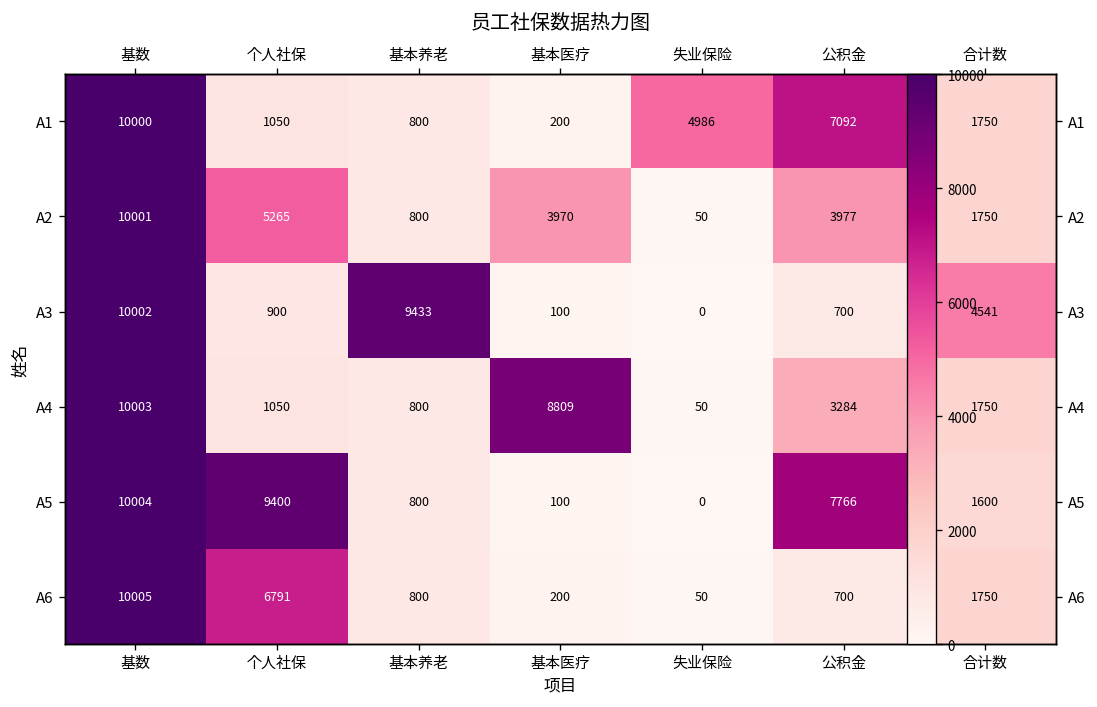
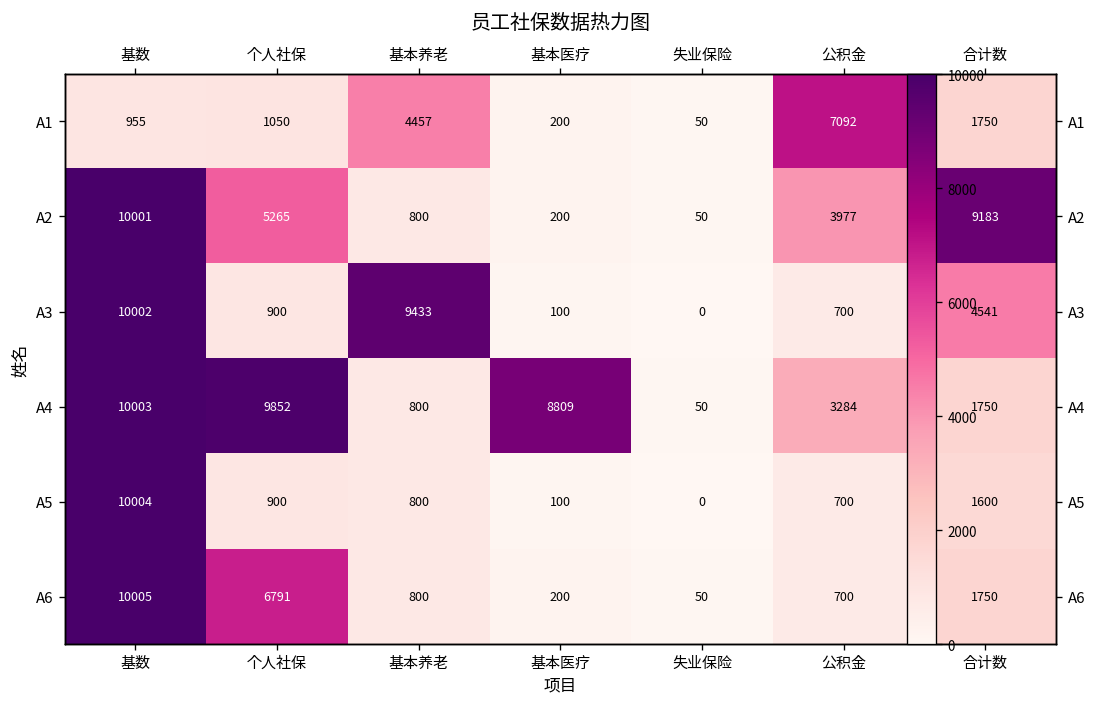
A1, 基数: 10000 -> 955
A1, 基本养老: 800 -> 4457
A1, 失业保险: 4986 -> 50
A2, 基本医疗: 3970 -> 200
A2, 合计数: 1750 -> 9183
A4, 个人社保: 1050 -> 9852
A5, 个人社保: 9400 -> 900
A5, 公积金: 7766 -> 700
